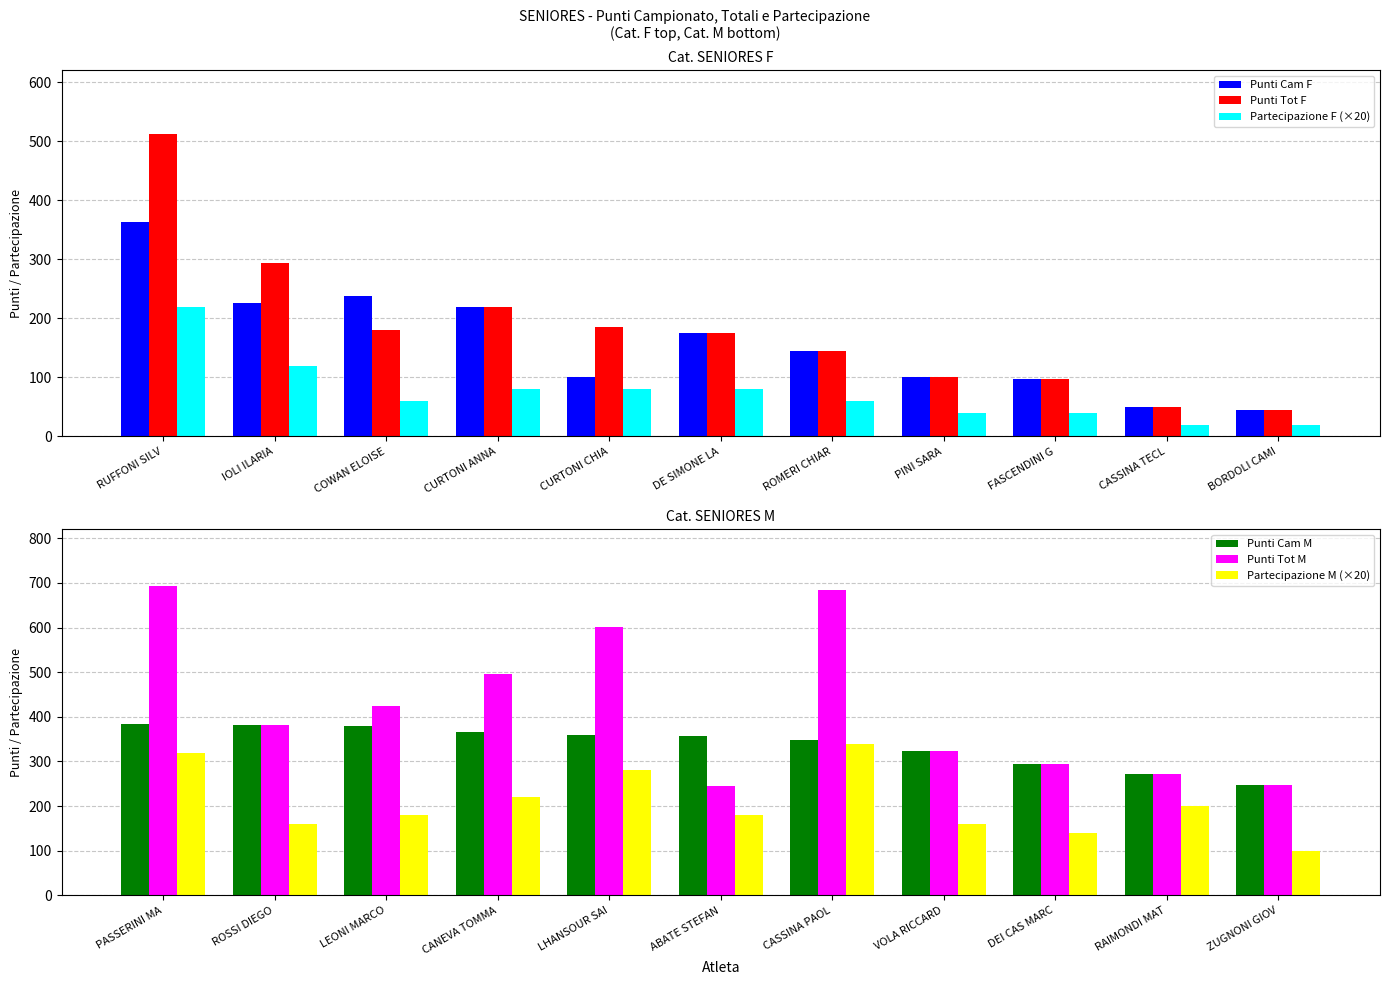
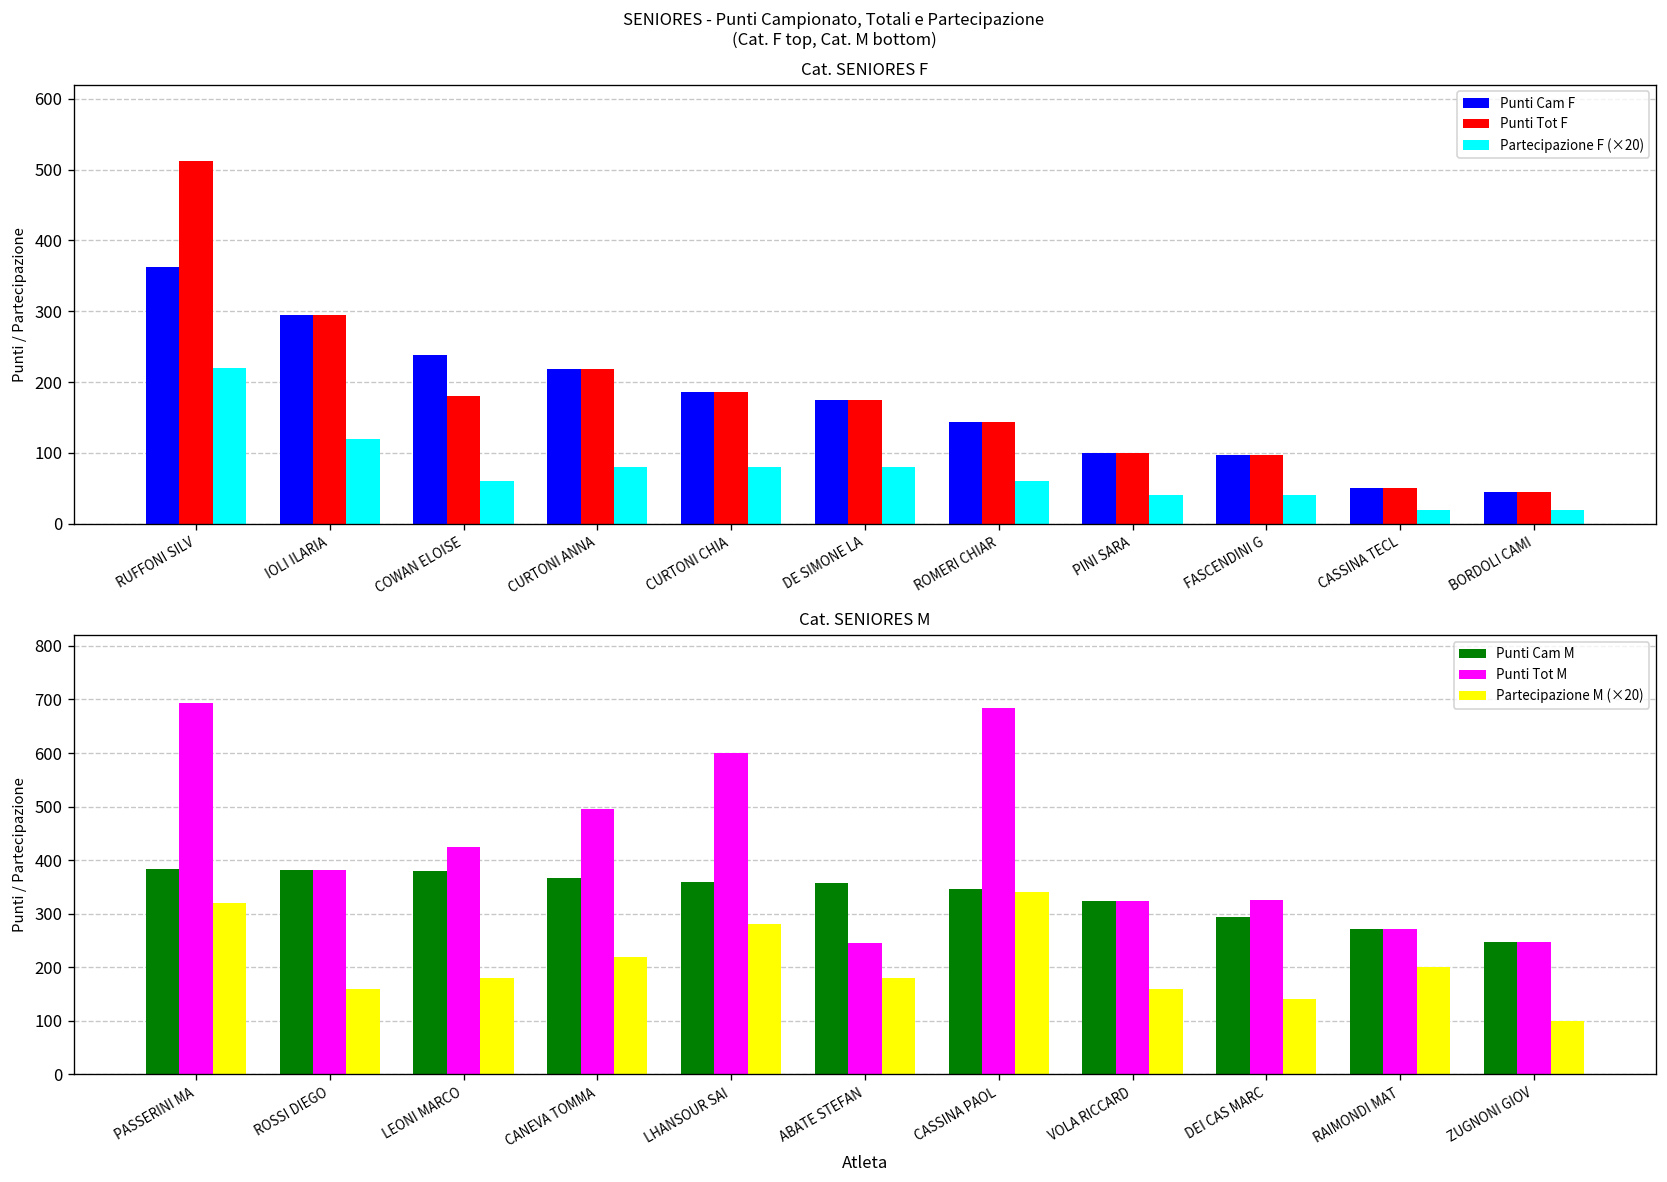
Cat. SENIORES F, Punti Cam F, IOLI ILARIA: 230 -> 290
Cat. SENIORES F, Punti Cam F, CURTONI CHIA: 100 -> 190
Cat. SENIORES M, Punti Tot M, DEI CAS MARC: 290 -> 330
